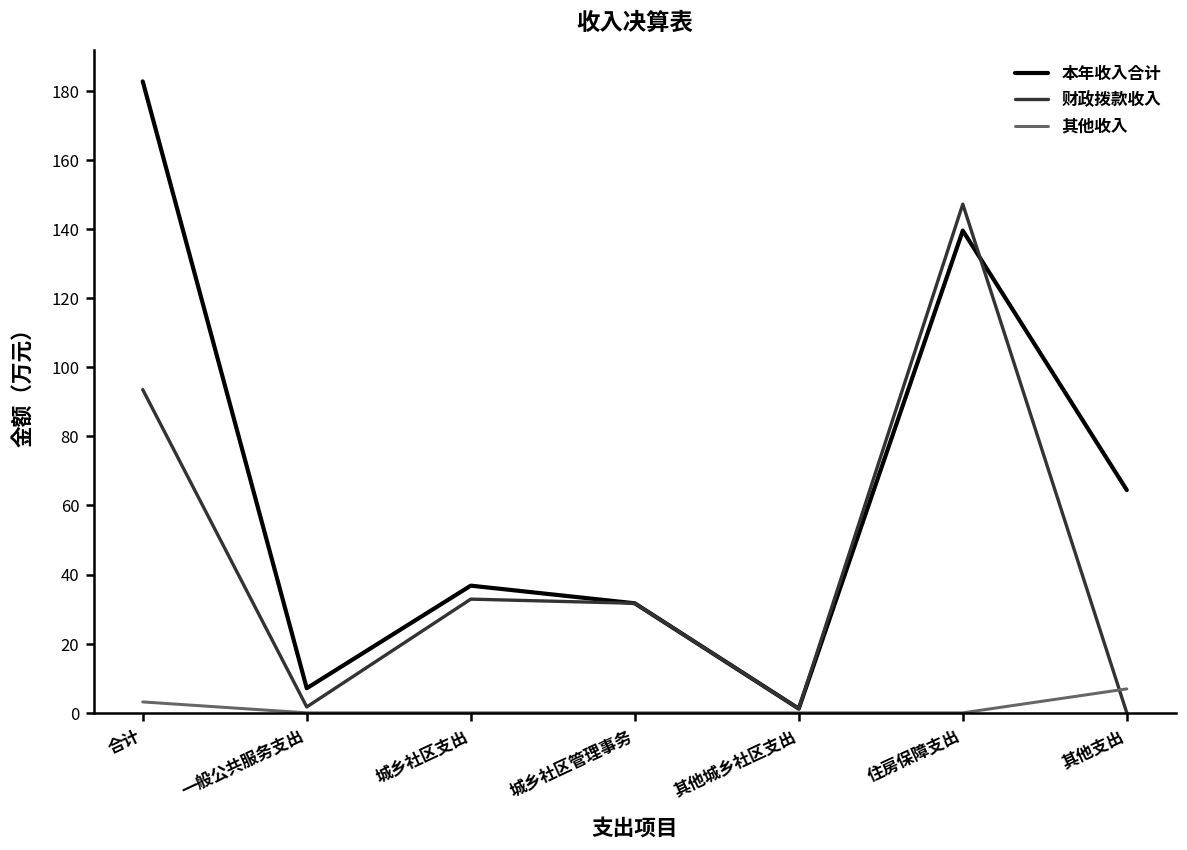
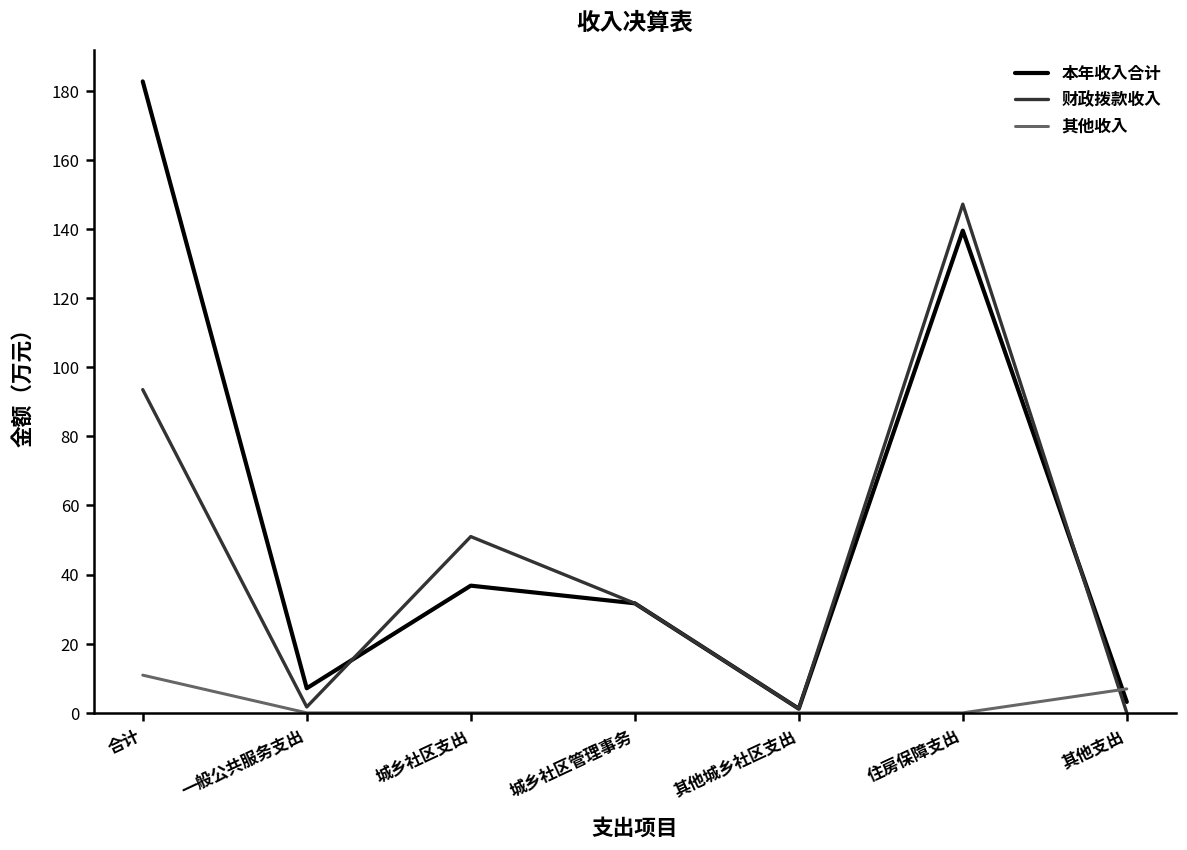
其他收入, 合计: 3 -> 11
财政拨款收入, 城乡社区支出: 33 -> 51
本年收入合计, 其他支出: 64 -> 3
